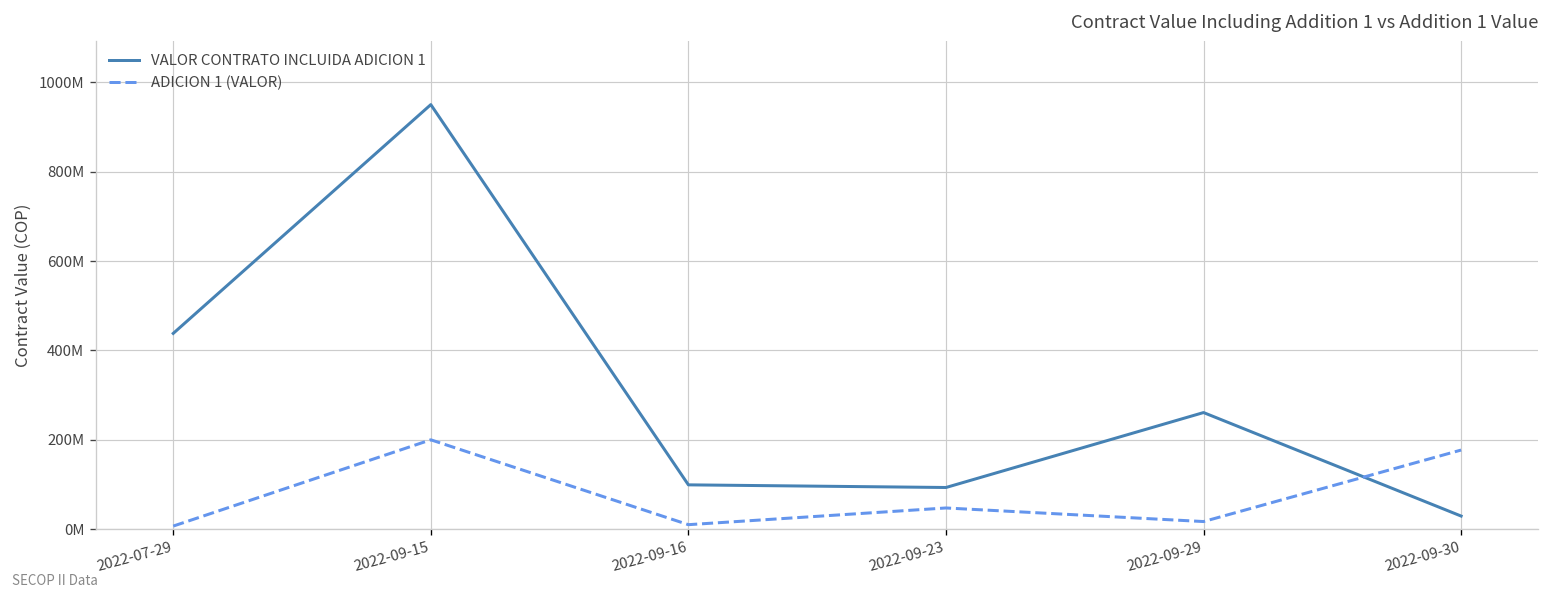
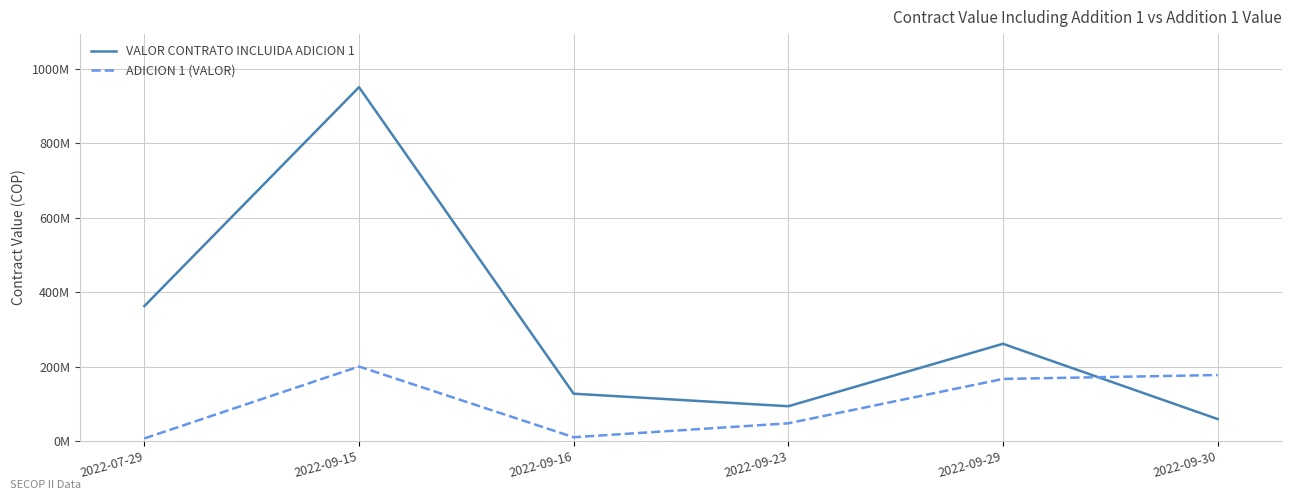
VALOR CONTRATO INCLUIDA ADICION 1, 2022-07-29: 440000000 -> 360000000
VALOR CONTRATO INCLUIDA ADICION 1, 2022-09-16: 100000000 -> 130000000
ADICION 1 (VALOR), 2022-09-29: 20000000 -> 170000000
VALOR CONTRATO INCLUIDA ADICION 1, 2022-09-30: 30000000 -> 60000000
